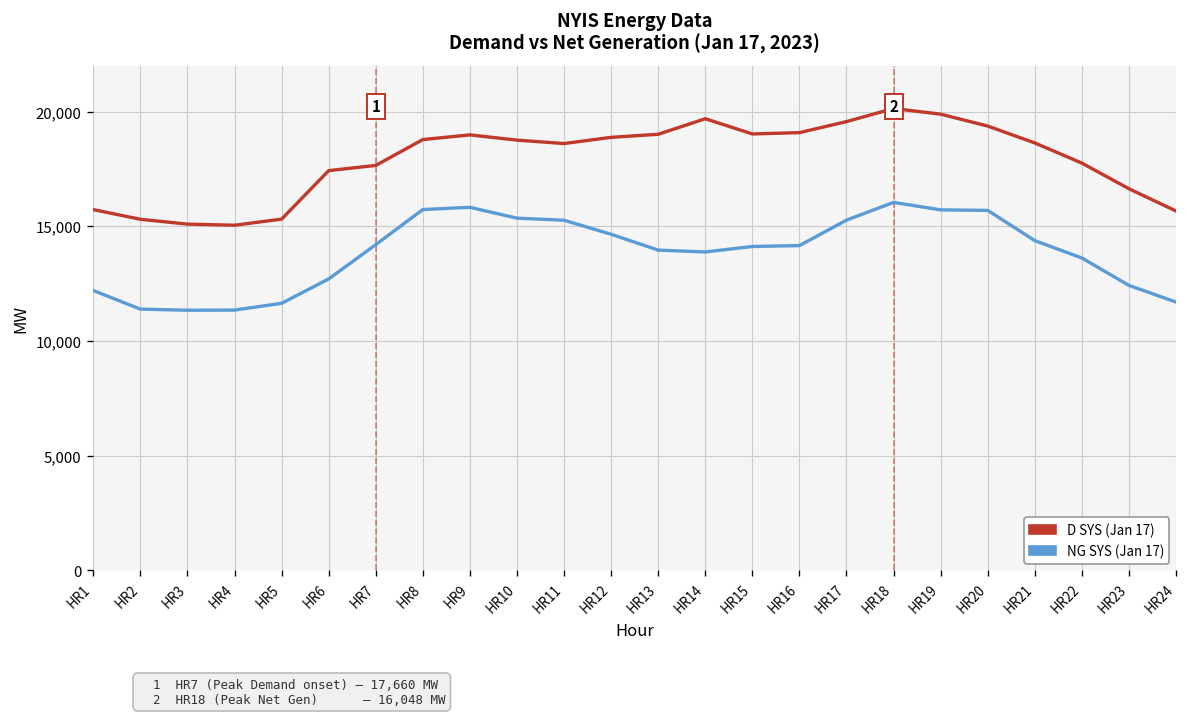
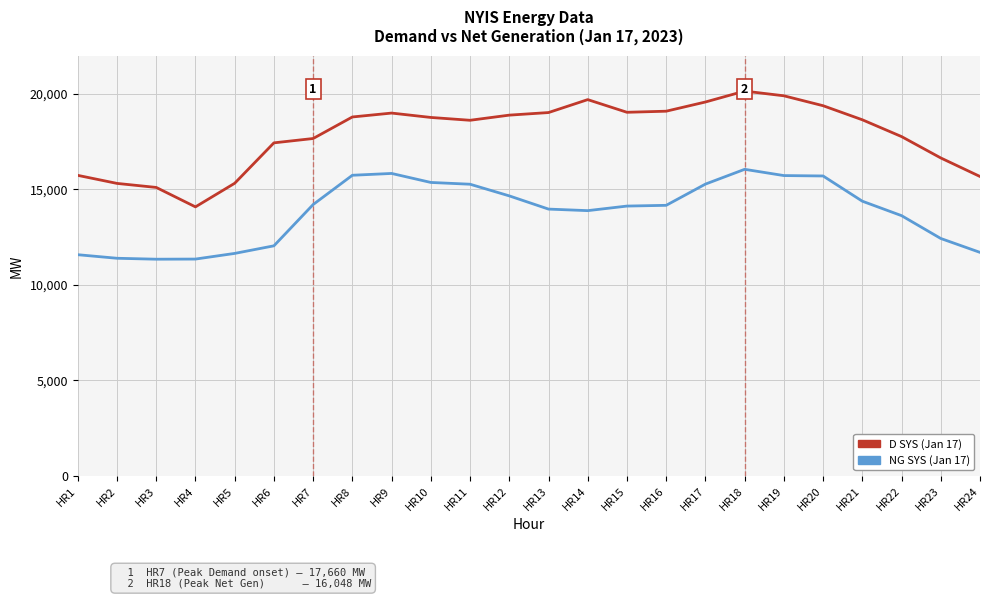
NG SYS (Jan 17), HR1: 12,200 -> 11,600
D SYS (Jan 17), HR4: 15,100 -> 14,100
NG SYS (Jan 17), HR6: 12,700 -> 12,000
